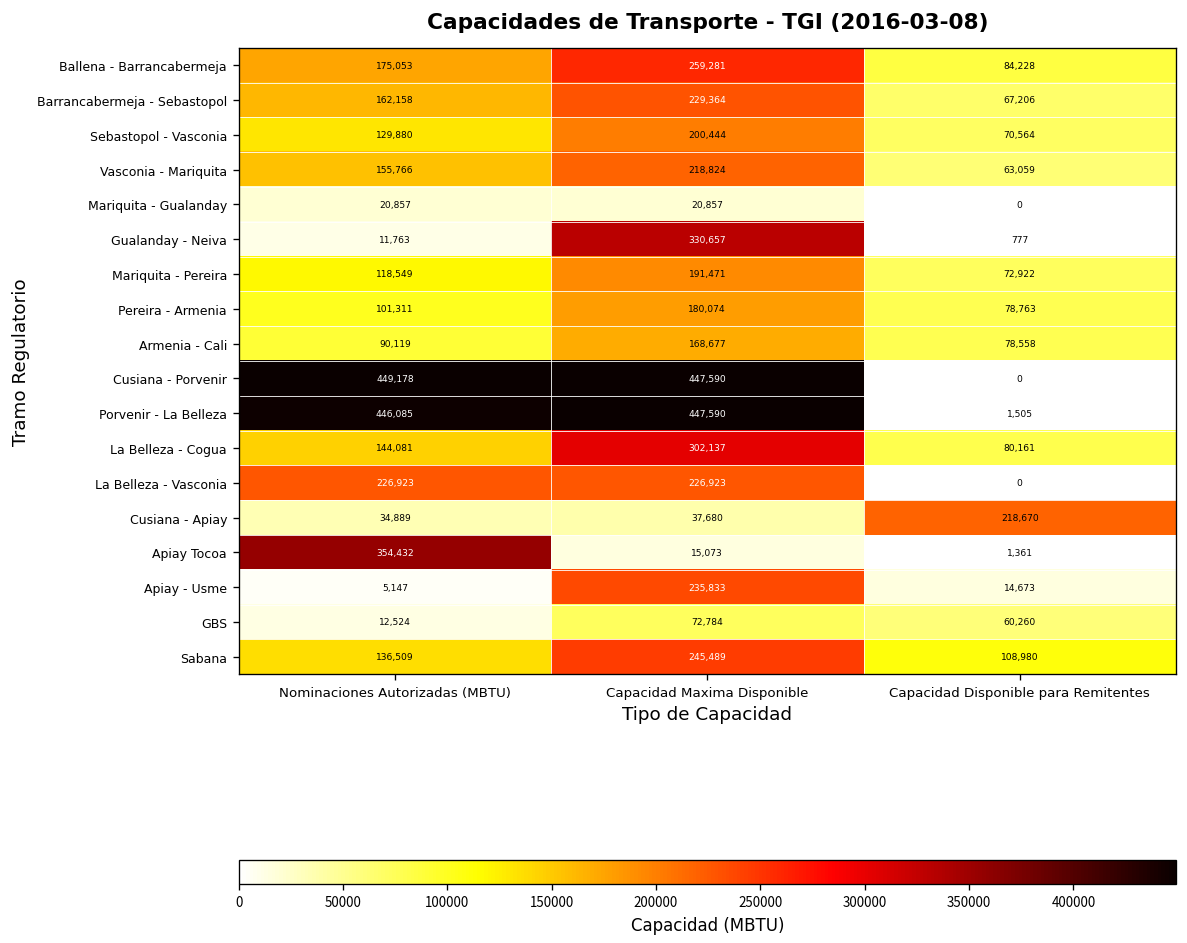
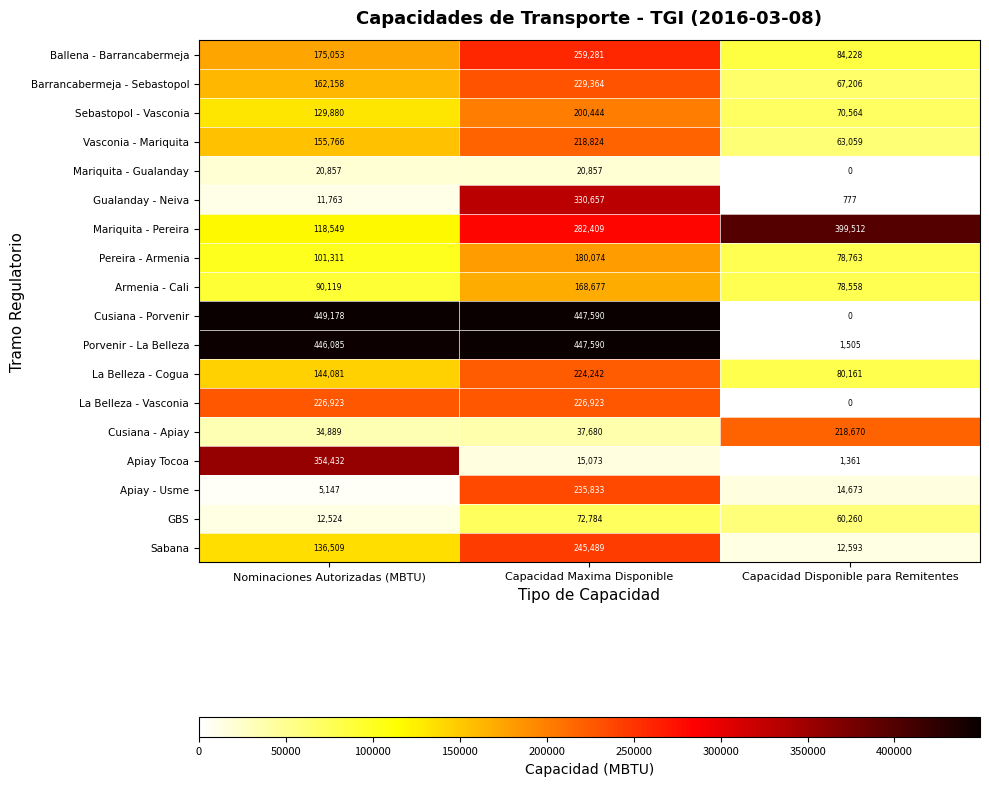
Mariquita - Pereira, Capacidad Maxima Disponible: 191,471 -> 282,409
Mariquita - Pereira, Capacidad Disponible para Remitentes: 72,922 -> 399,512
La Belleza - Cogua, Capacidad Maxima Disponible: 302,137 -> 224,242
Sabana, Capacidad Disponible para Remitentes: 108,980 -> 12,593
